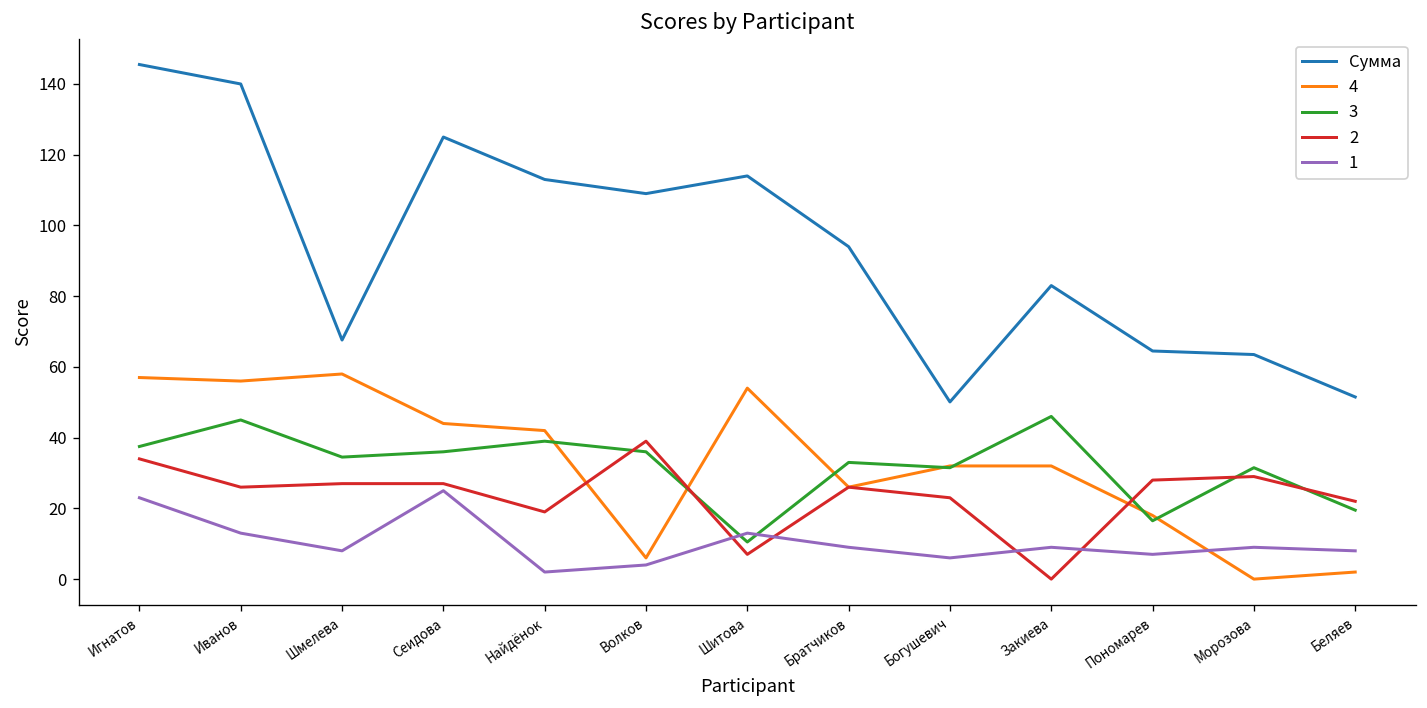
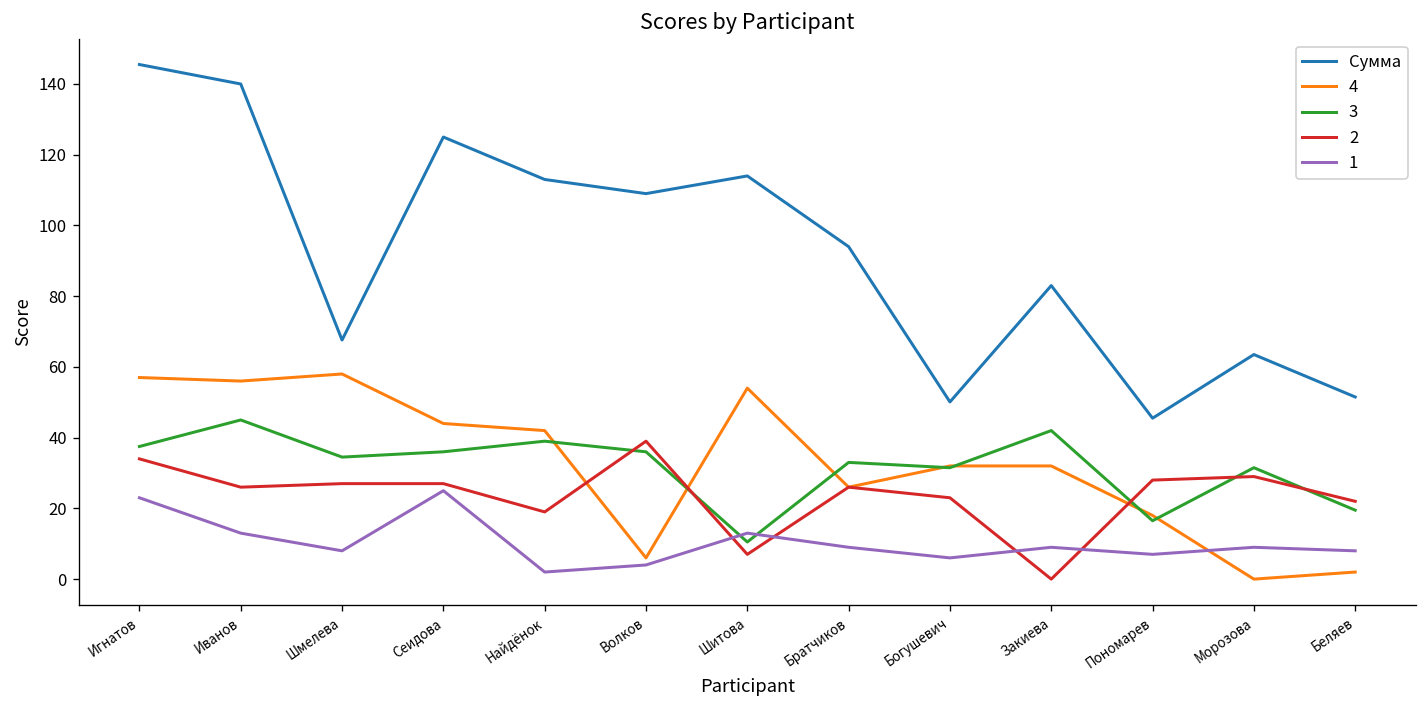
3, Закиева: 46 -> 42
Сумма, Пономарев: 65 -> 46
